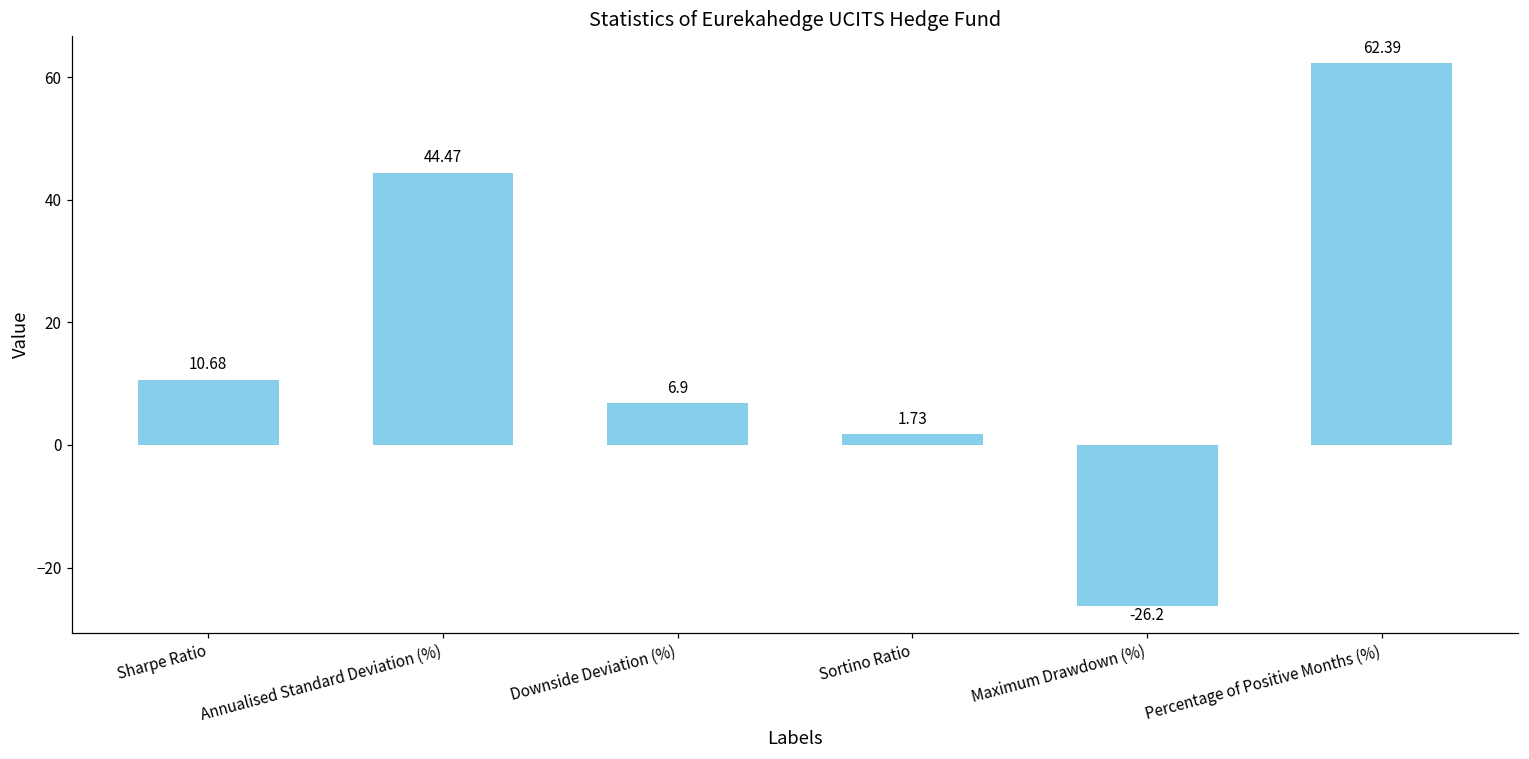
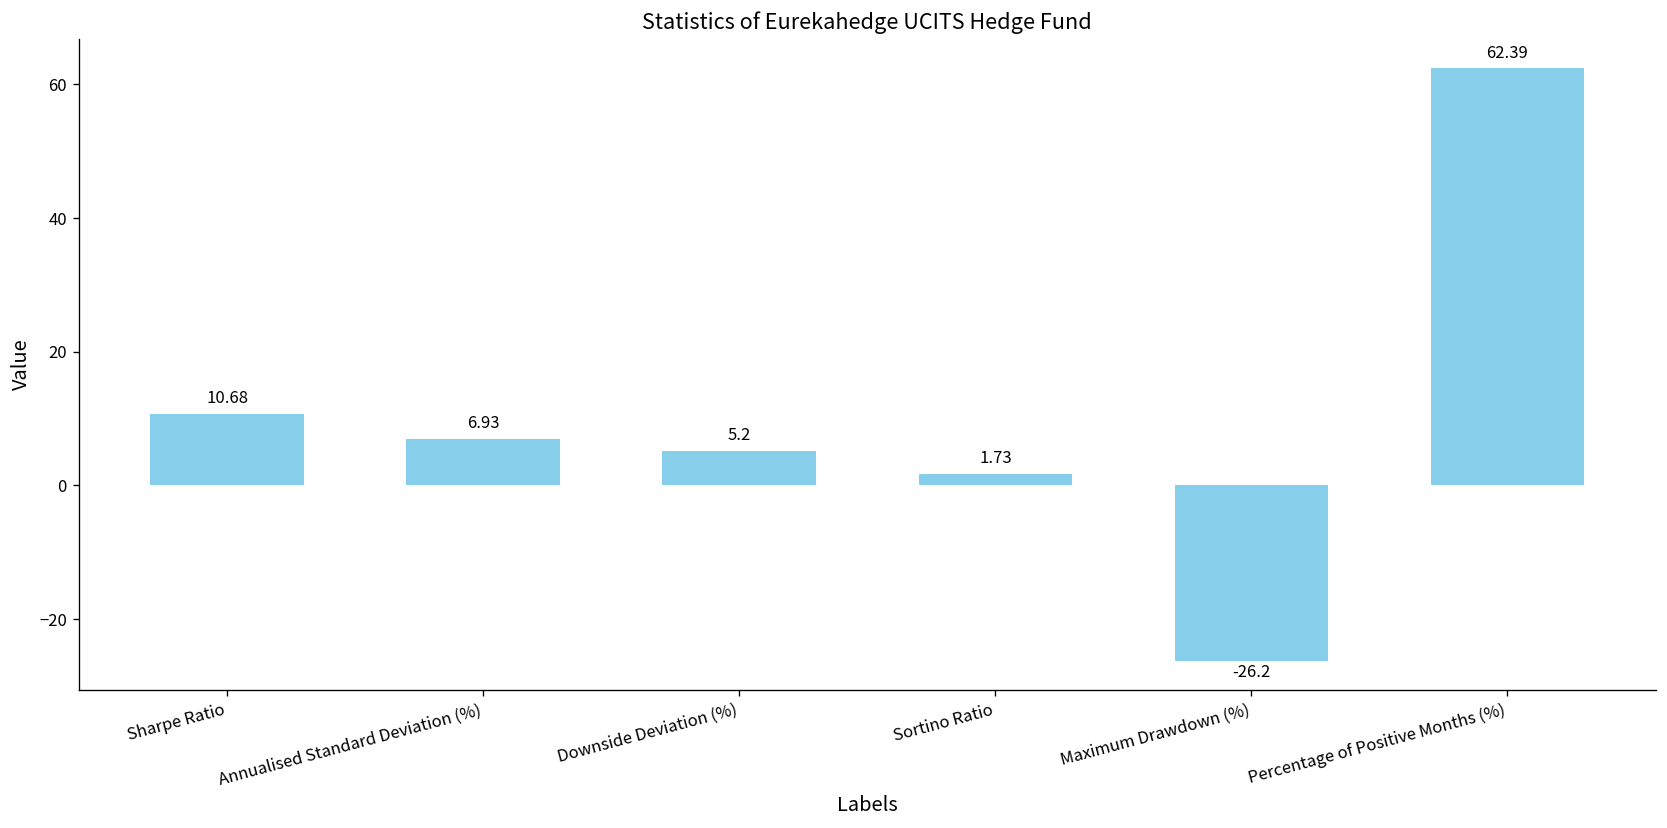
Annualised Standard Deviation (%): 44.47 -> 6.93
Downside Deviation (%): 6.9 -> 5.2
